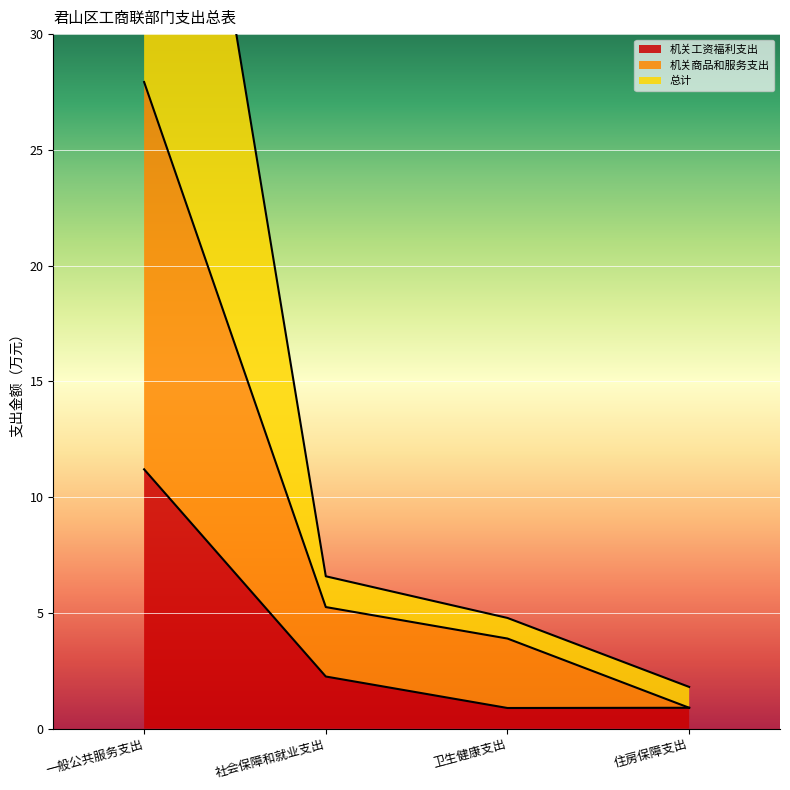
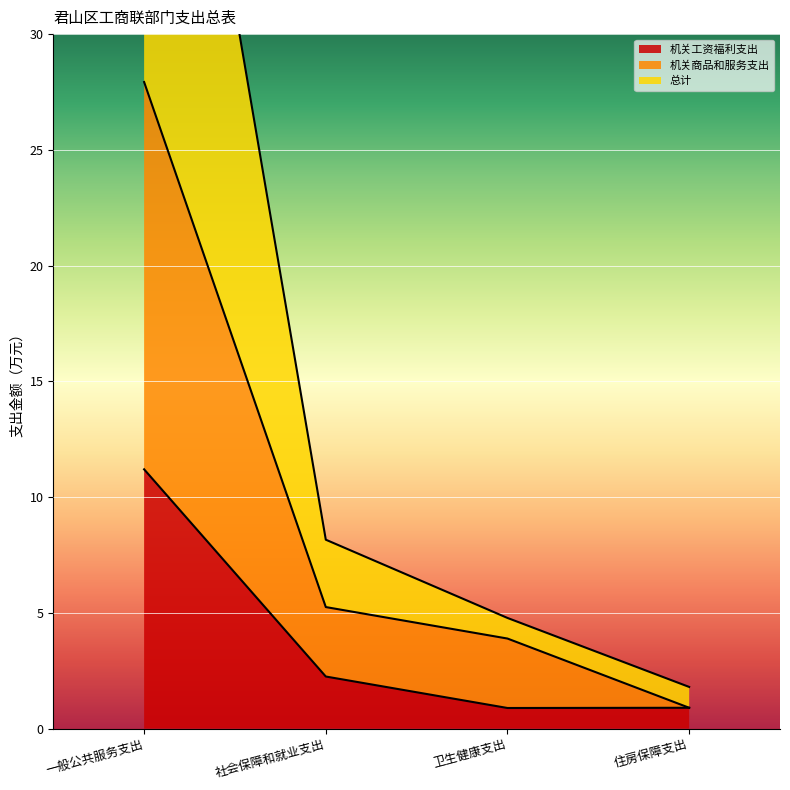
总计, 社会保障和就业支出: 1.3 -> 2.9
